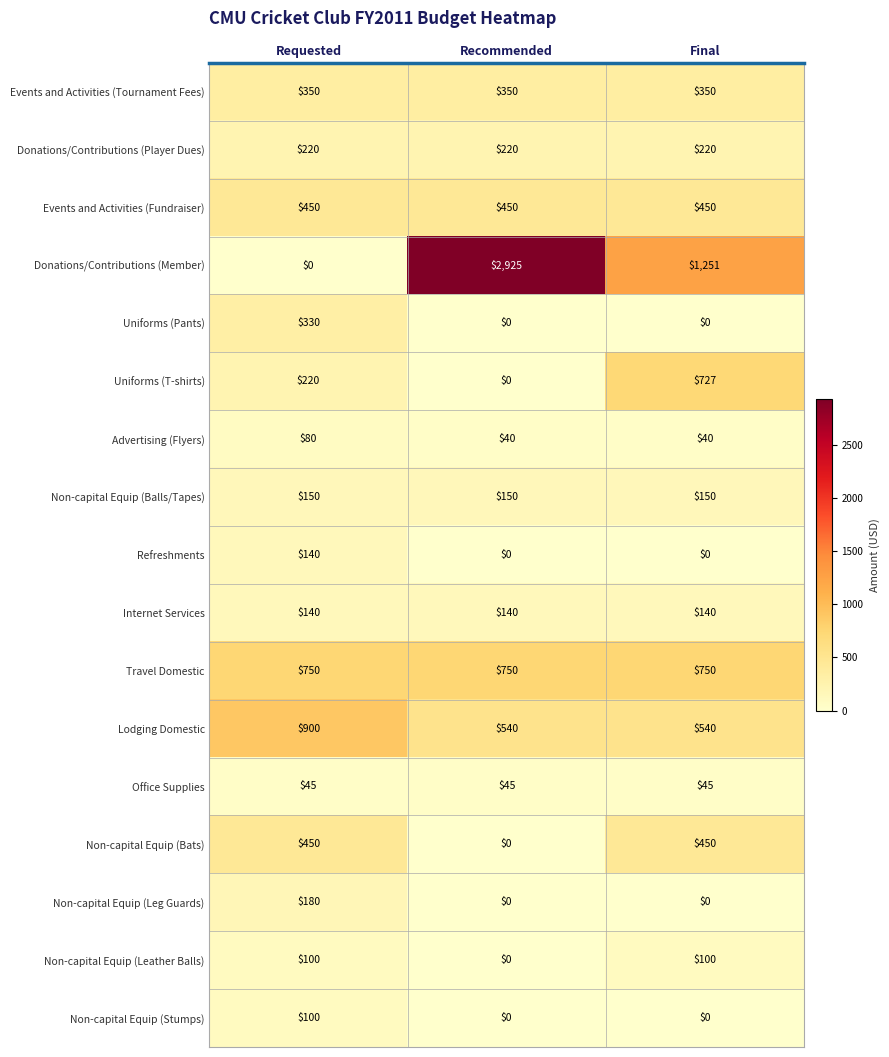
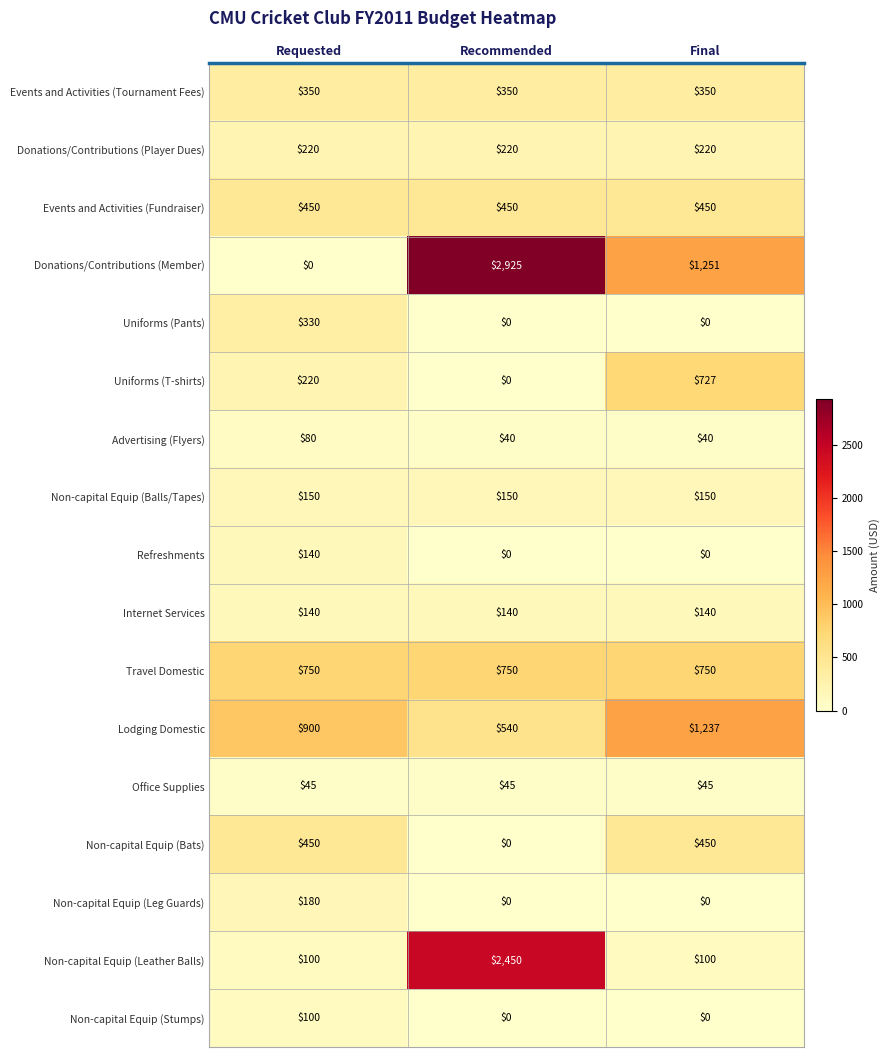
Lodging Domestic, Final: $540 -> $1,237
Non-capital Equip (Leather Balls), Recommended: $0 -> $2,450
